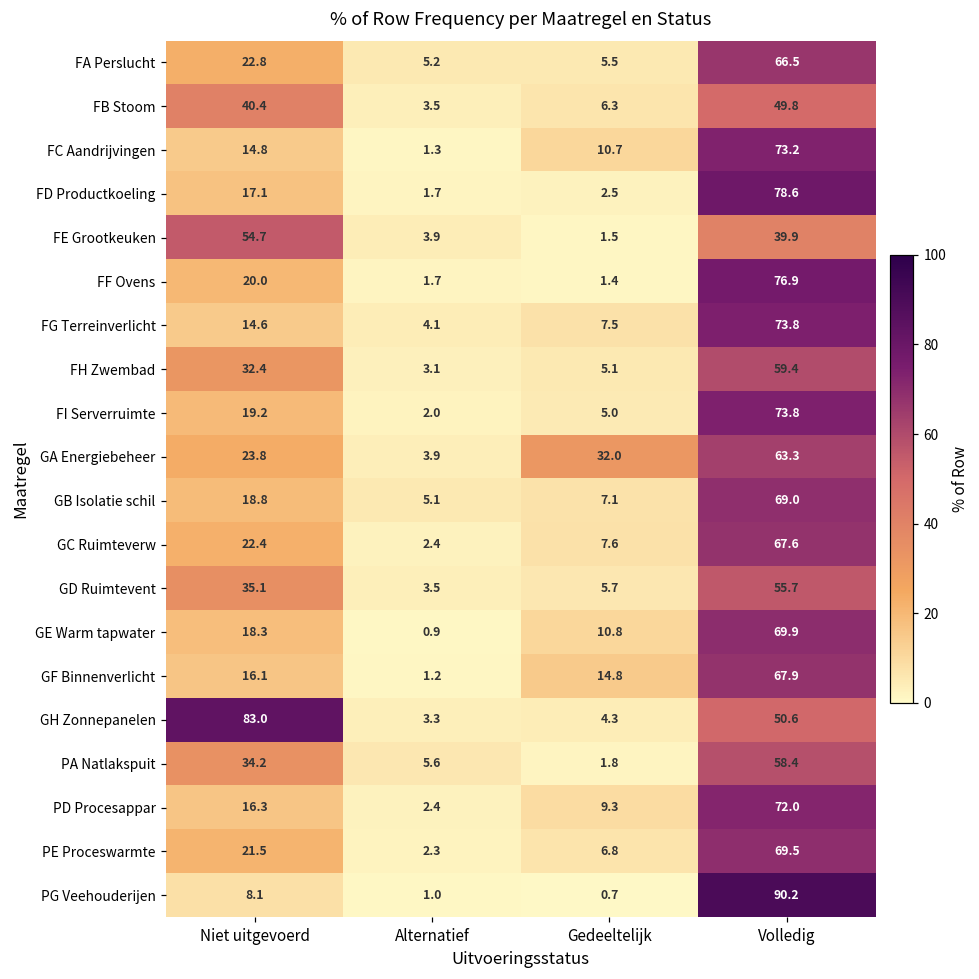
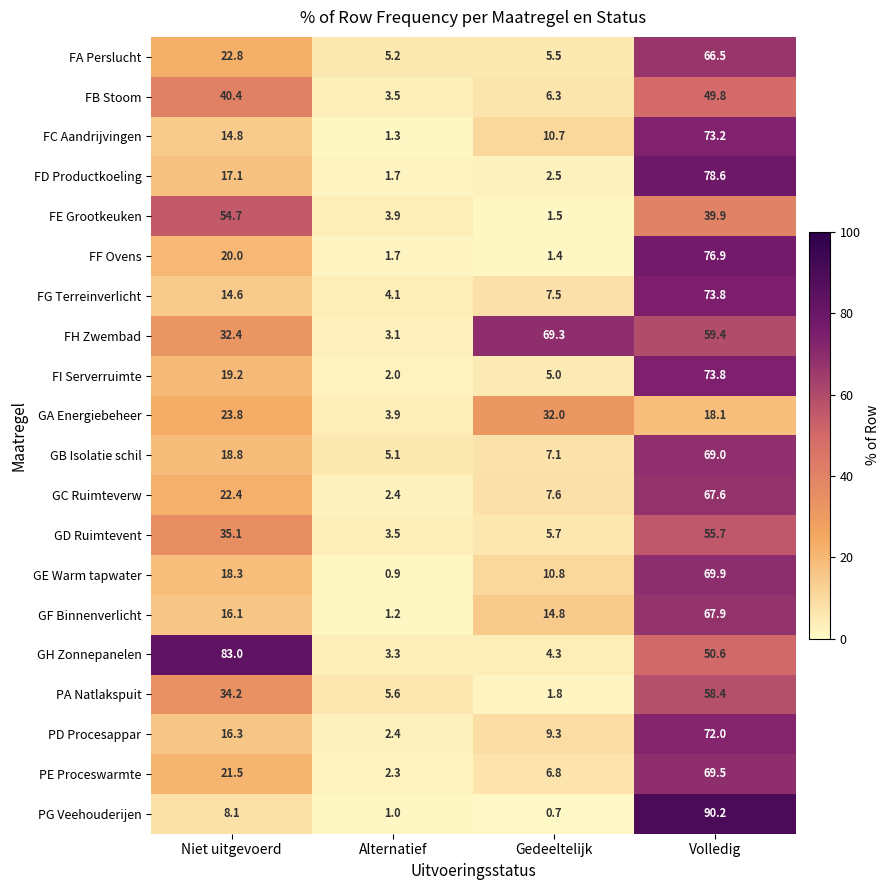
FH Zwembad, Gedeeltelijk: 5.1 -> 69.3
GA Energiebeheer, Volledig: 63.3 -> 18.1
